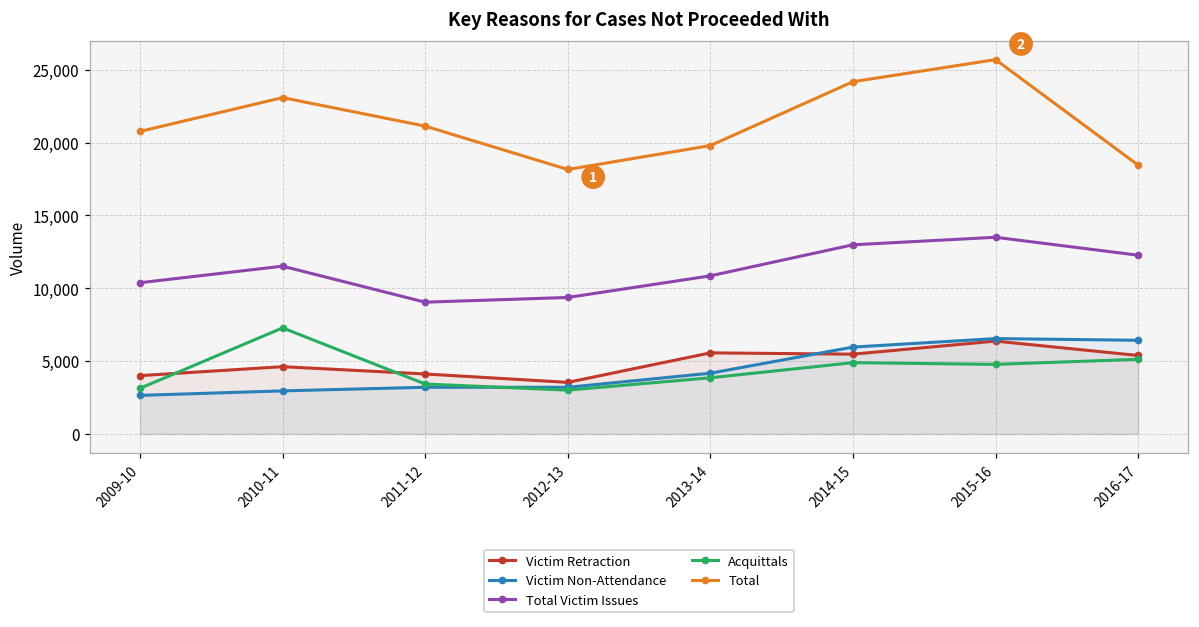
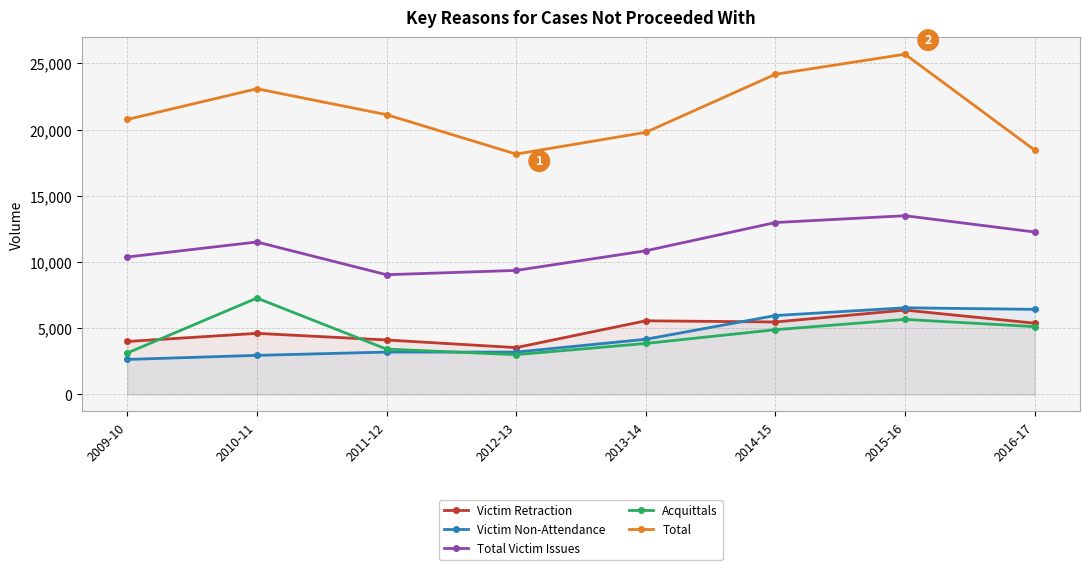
Acquittals, 2015-16: 4,800 -> 5,700
